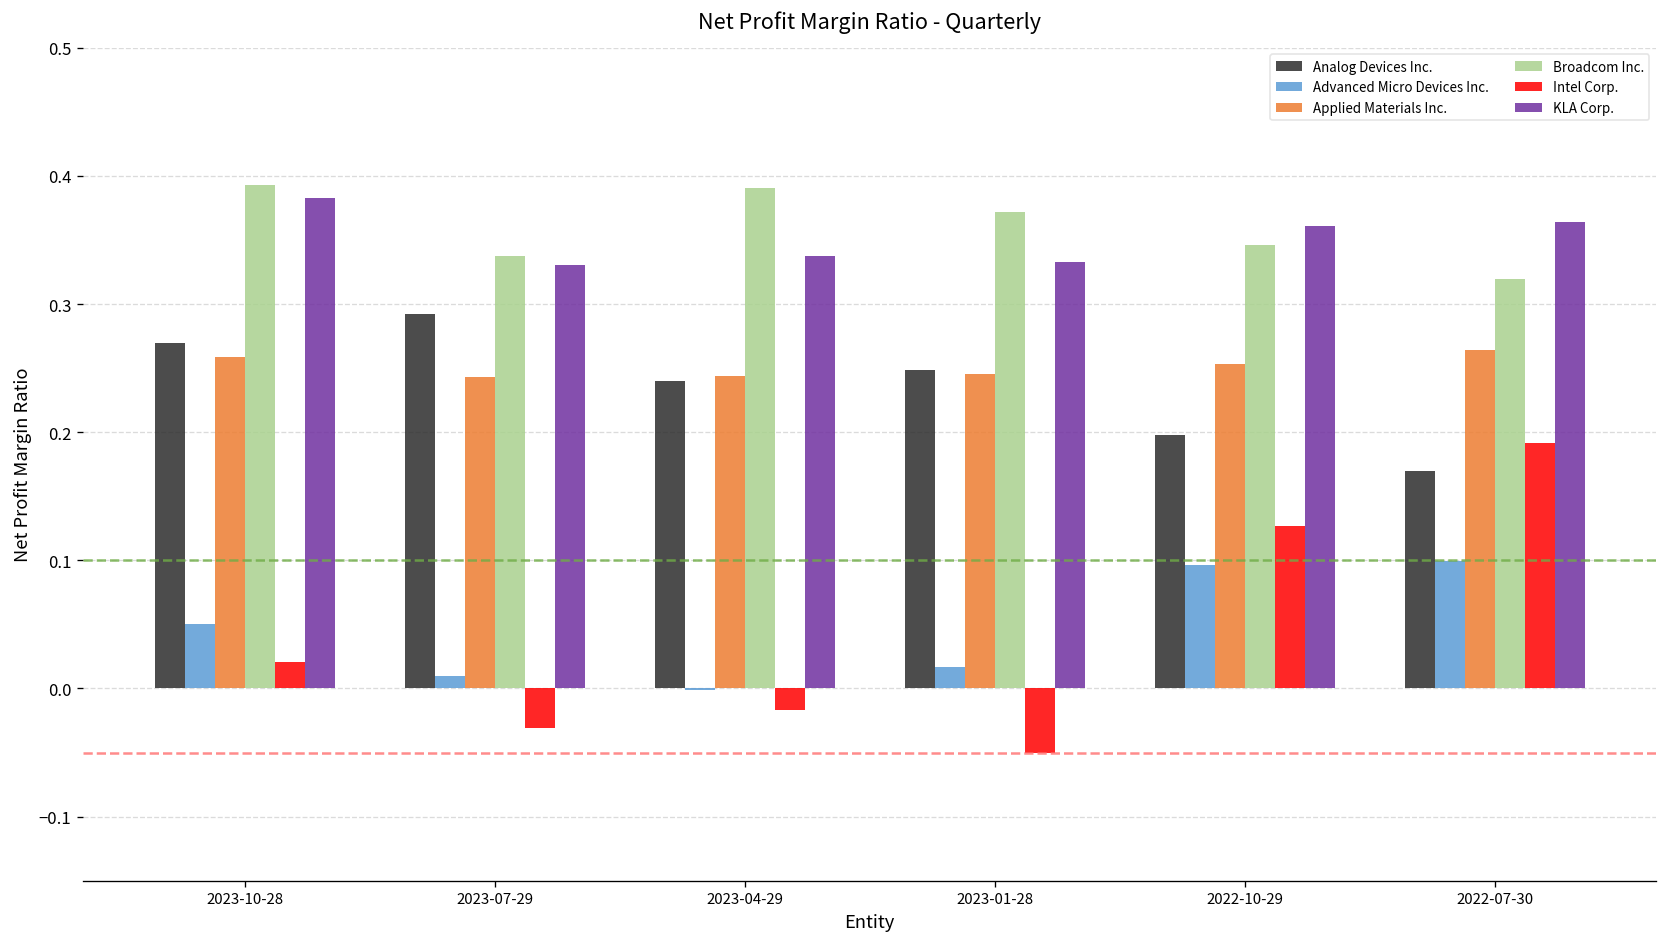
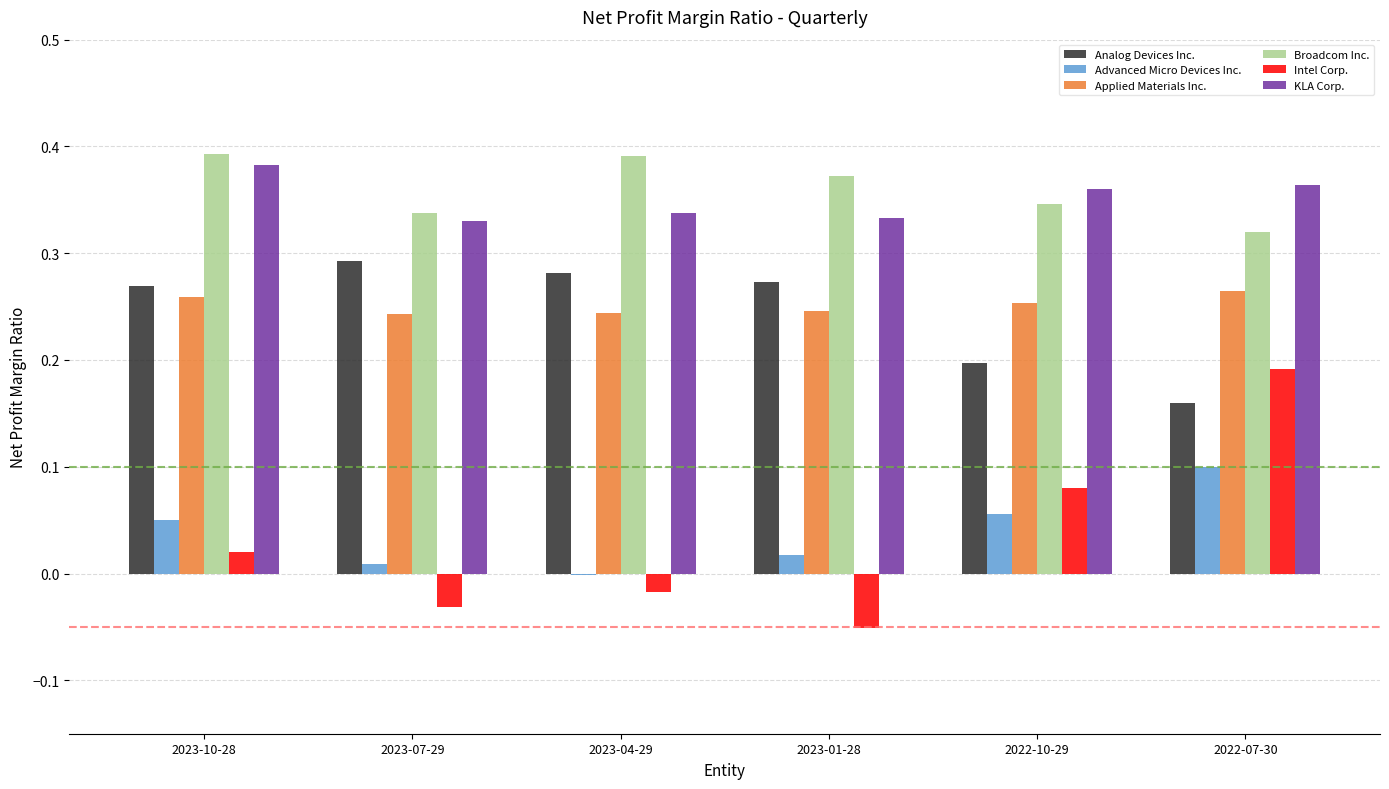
Analog Devices Inc., 2023-04-29: 0.240 -> 0.282
Analog Devices Inc., 2023-01-28: 0.249 -> 0.273
Advanced Micro Devices Inc., 2022-10-29: 0.096 -> 0.056
Intel Corp., 2022-10-29: 0.127 -> 0.080
Analog Devices Inc., 2022-07-30: 0.17 -> 0.16
